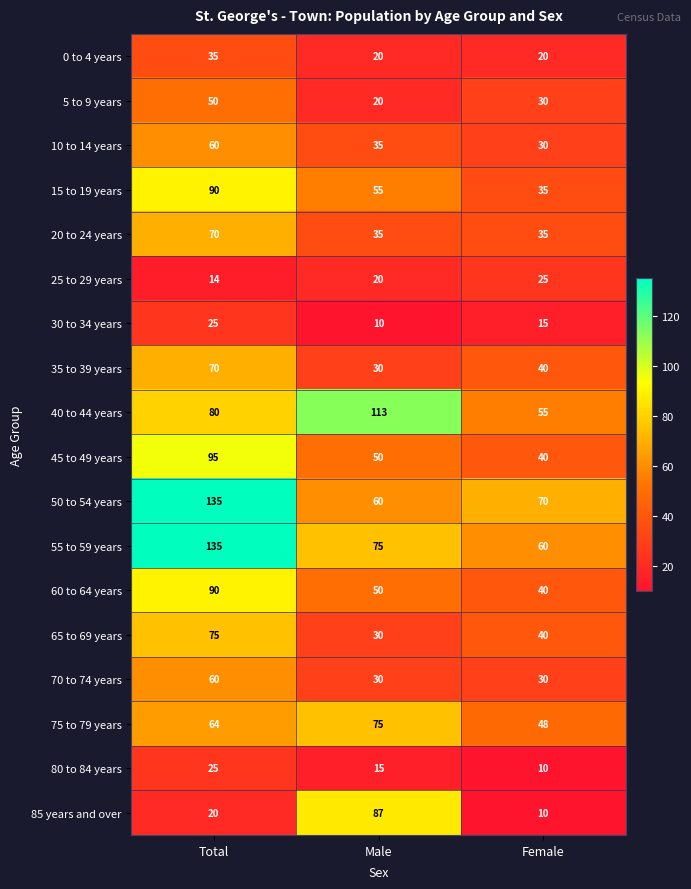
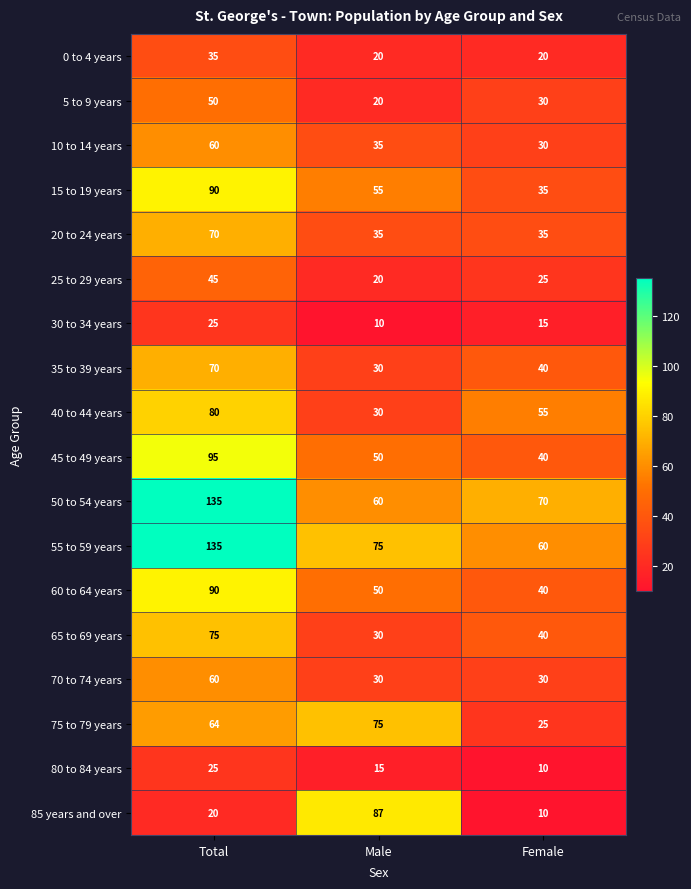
25 to 29 years, Total: 14 -> 45
40 to 44 years, Male: 113 -> 30
75 to 79 years, Female: 48 -> 25
